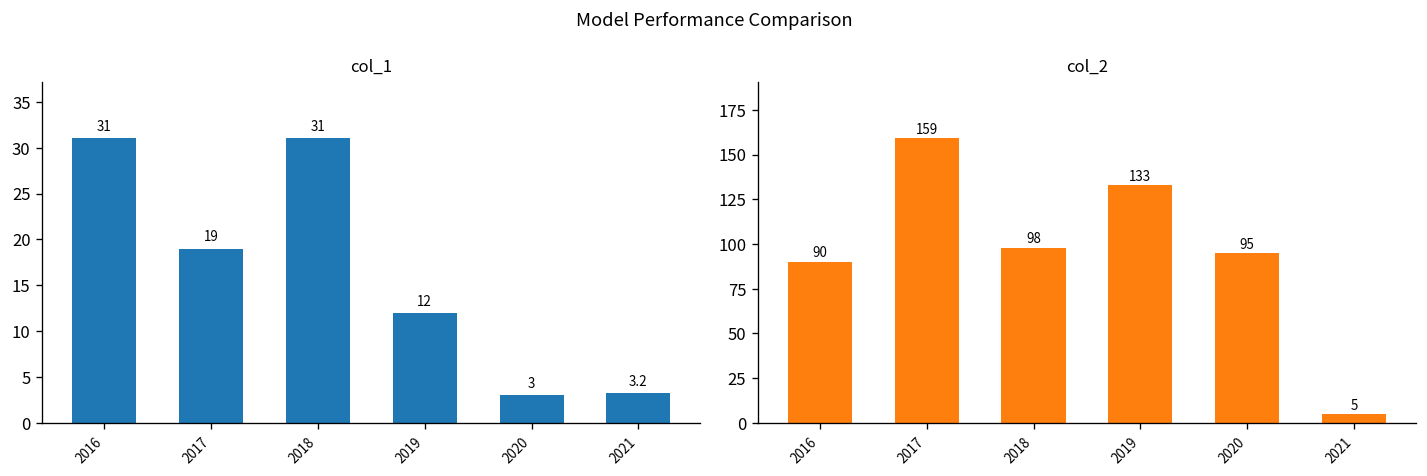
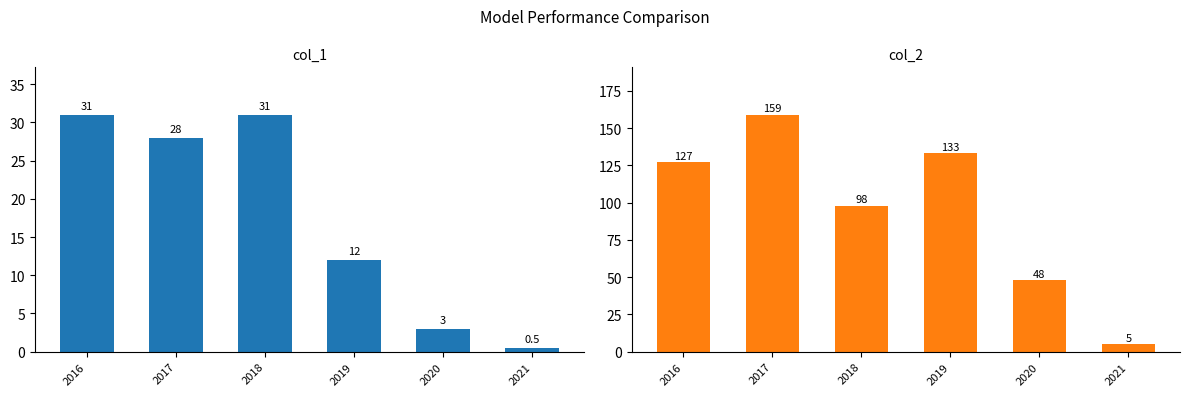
col_1, 2017: 19 -> 28
col_1, 2021: 3.2 -> 0.5
col_2, 2016: 90 -> 127
col_2, 2020: 95 -> 48
